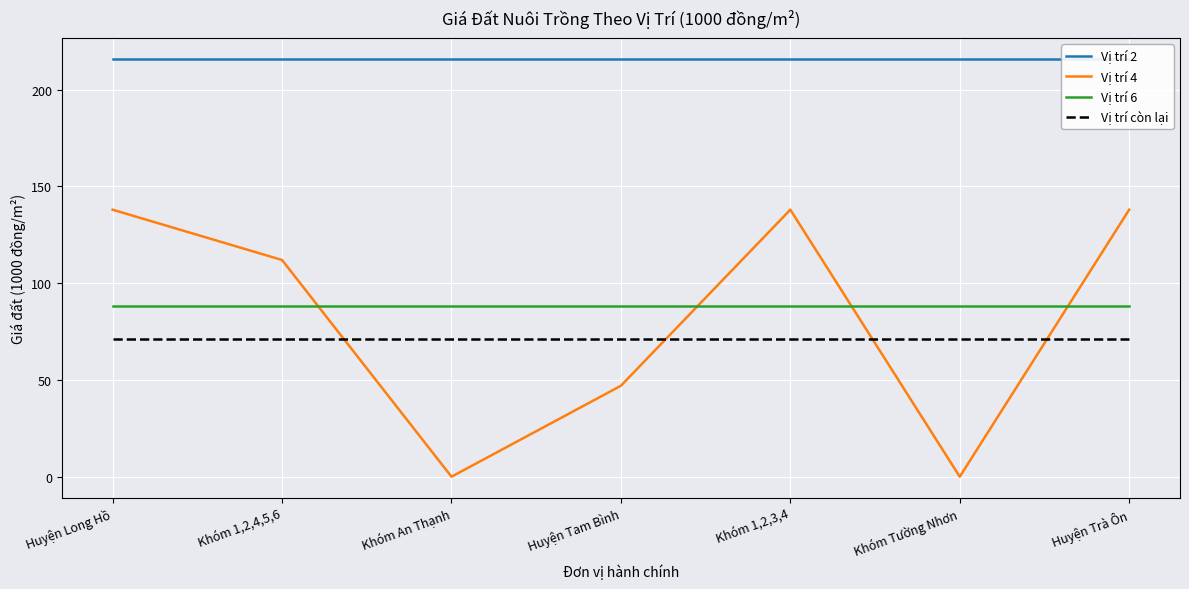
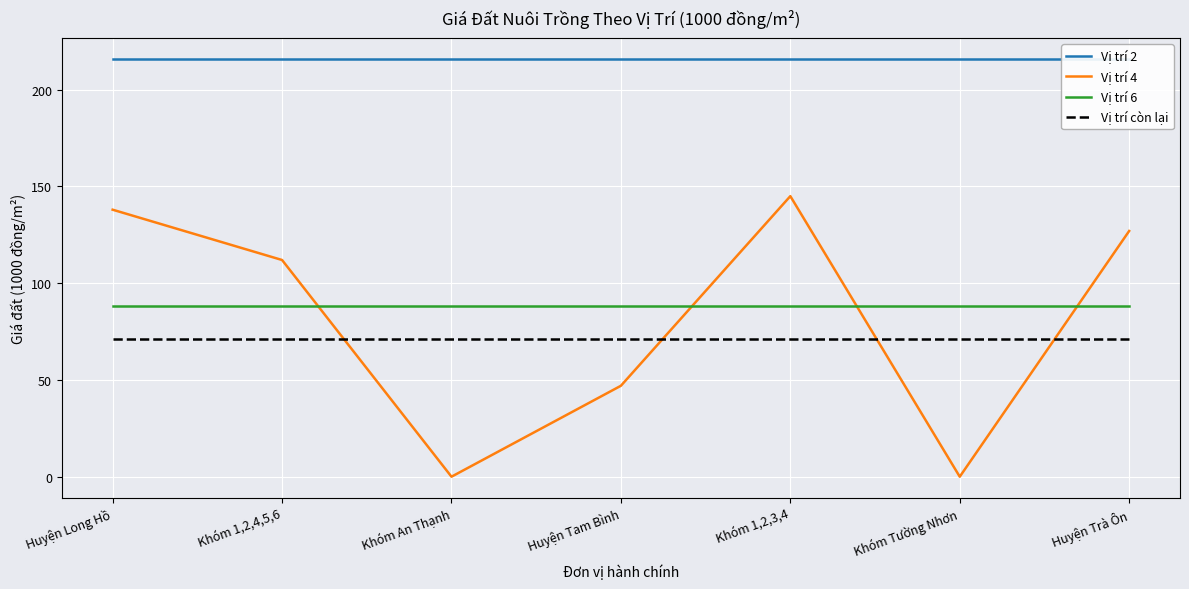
Vị trí 4, Khóm 1,2,3,4: 138 -> 145
Vị trí 4, Huyện Trà Ôn: 138 -> 127
